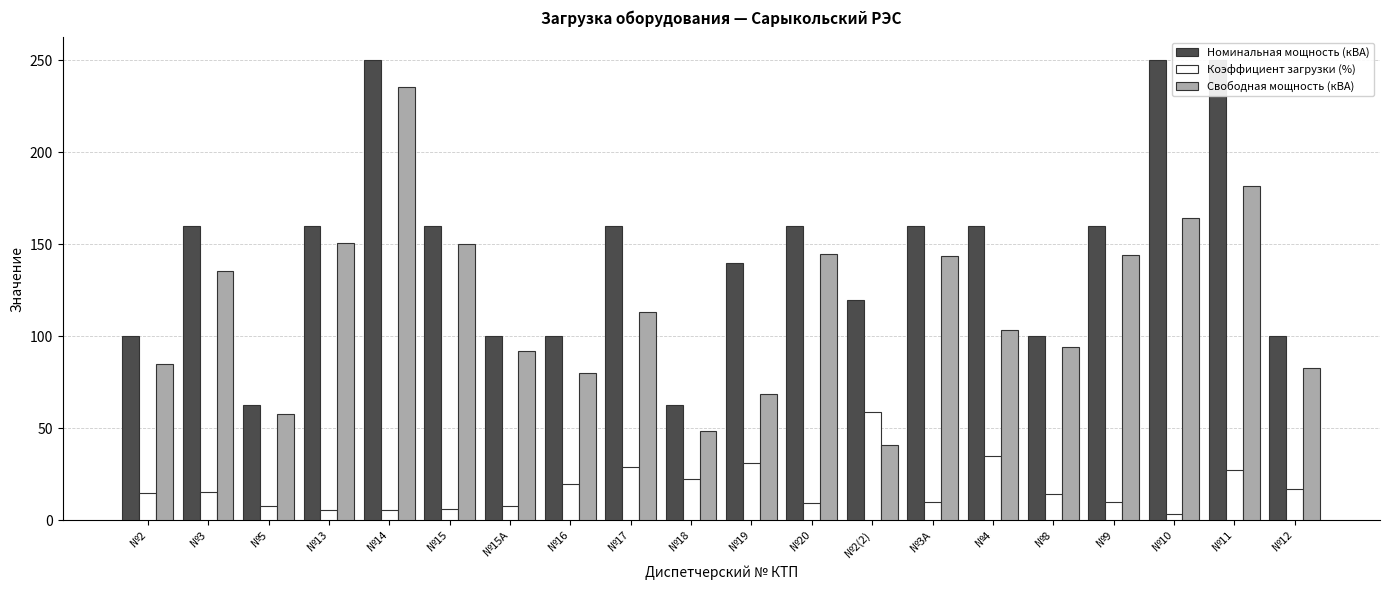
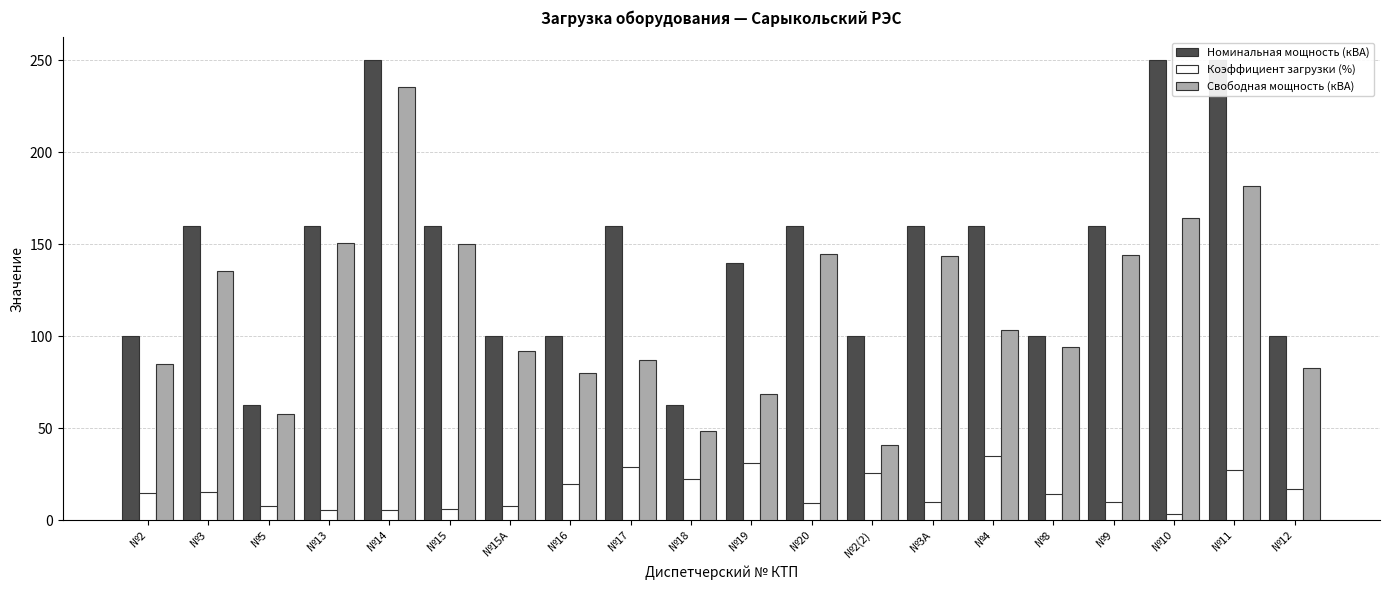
Свободная мощность (кВА), №17: 113 -> 87
Номинальная мощность (кВА), №2(2): 120 -> 100
Коэффициент загрузки (%), №2(2): 59 -> 26
